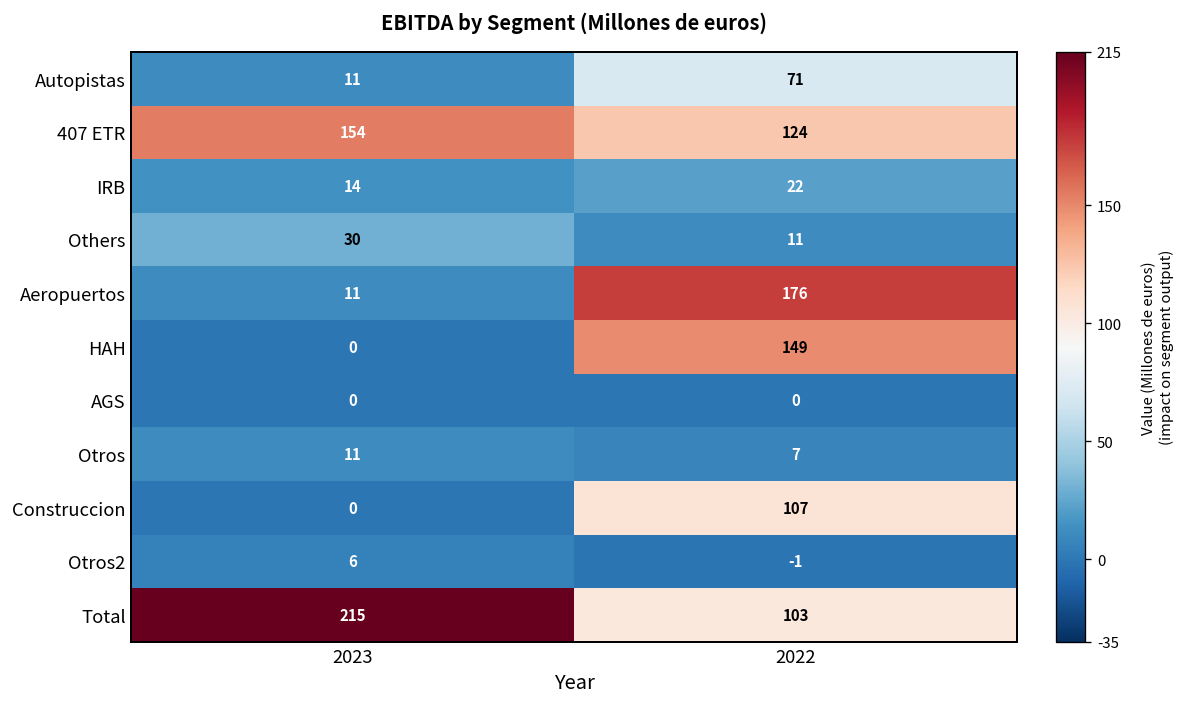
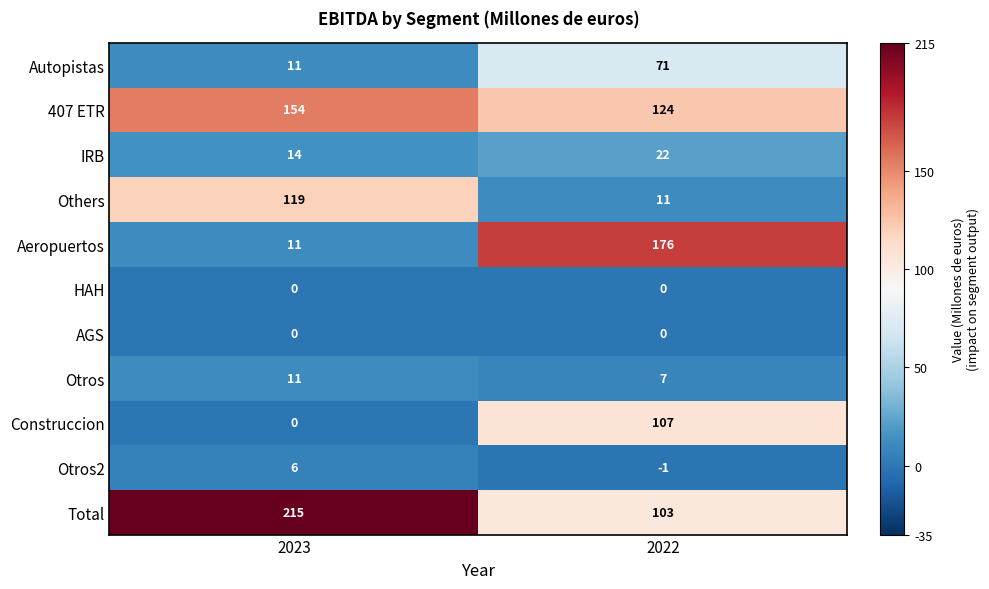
Others, 2023: 30 -> 119
HAH, 2022: 149 -> 0
